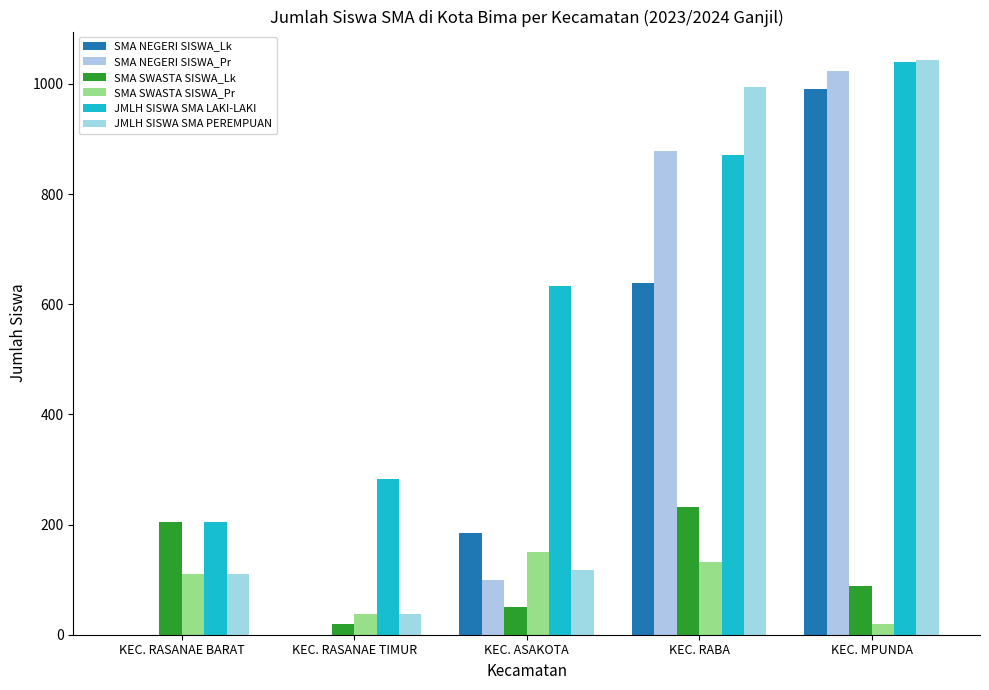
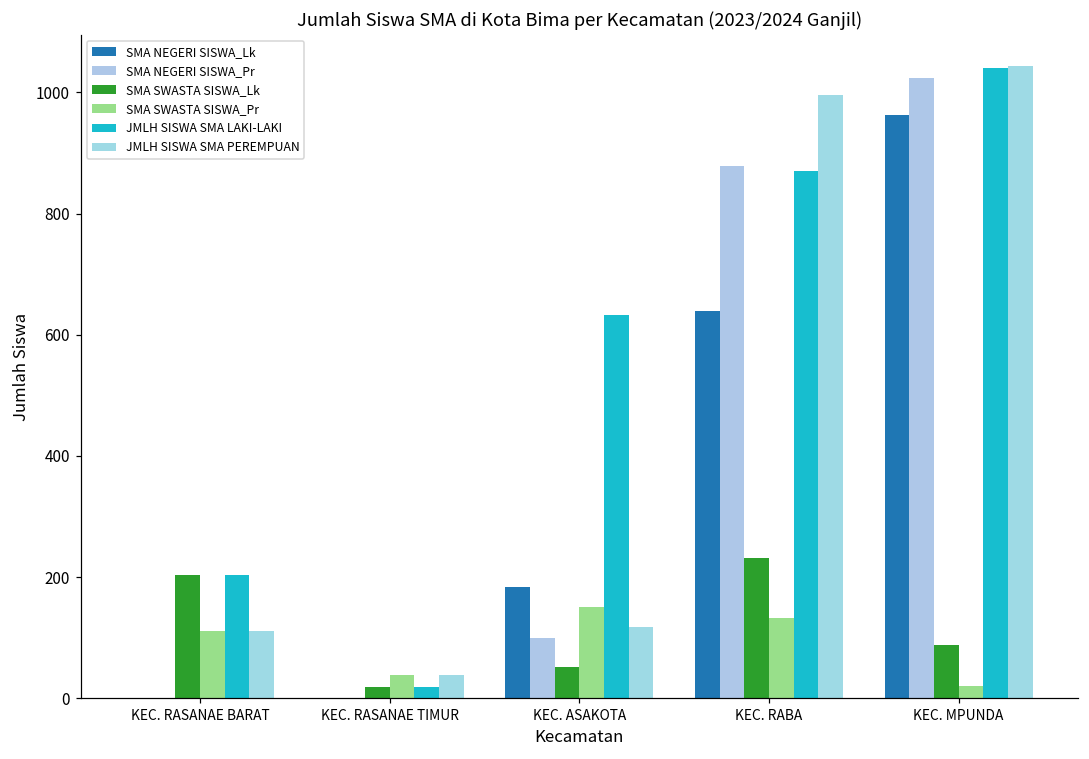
JMLH SISWA SMA LAKI-LAKI, KEC. RASANAE TIMUR: 280 -> 20
SMA NEGERI SISWA_Lk, KEC. MPUNDA: 990 -> 960
